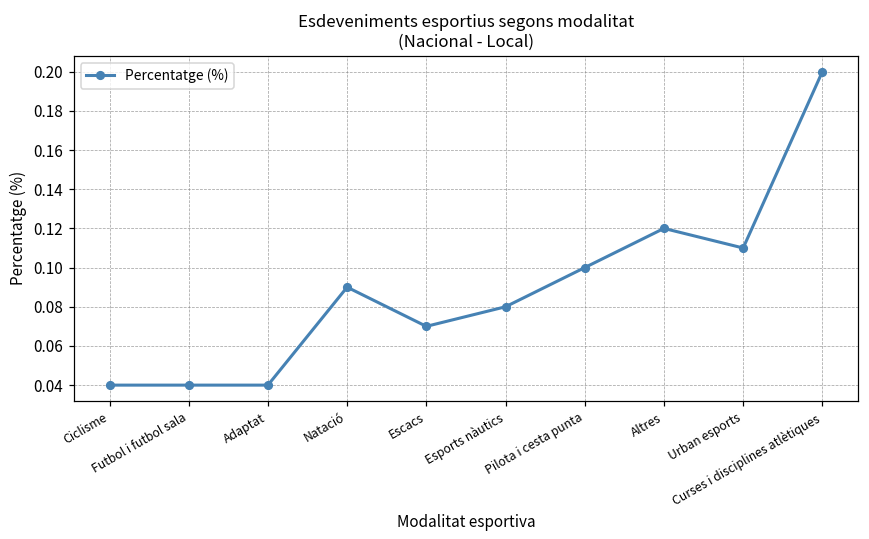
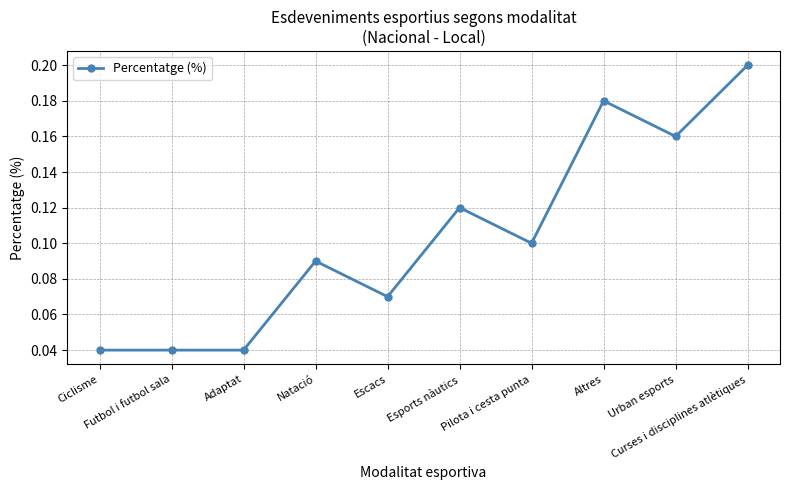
Esports nàutics: 0.08 -> 0.12
Altres: 0.12 -> 0.18
Urban esports: 0.11 -> 0.16
